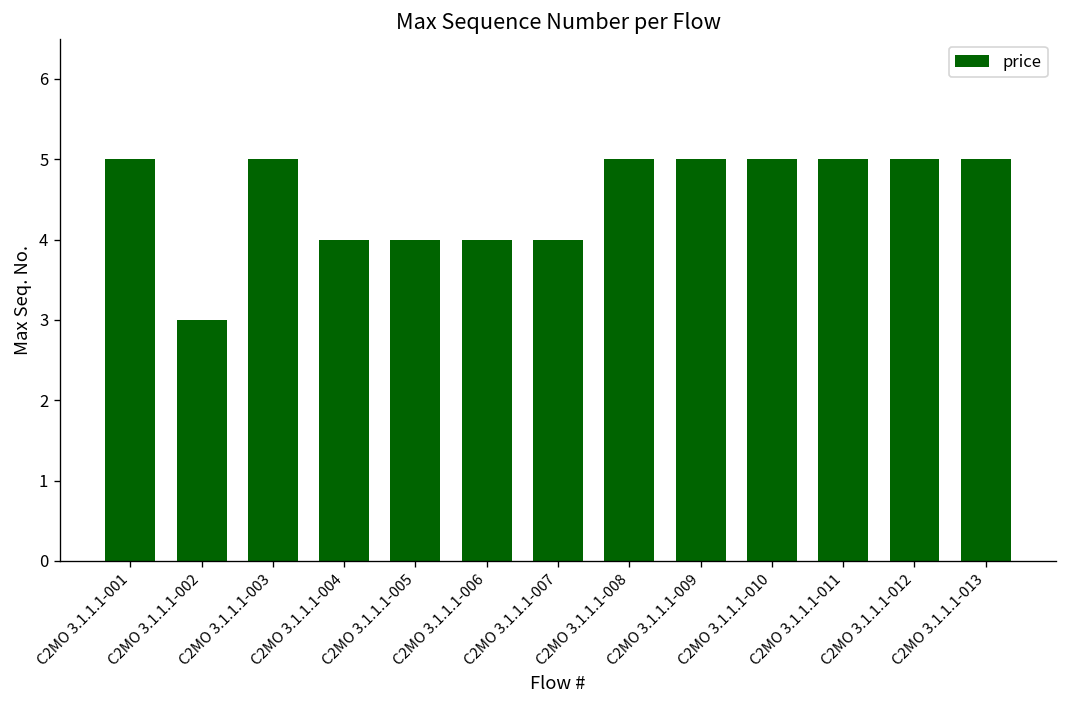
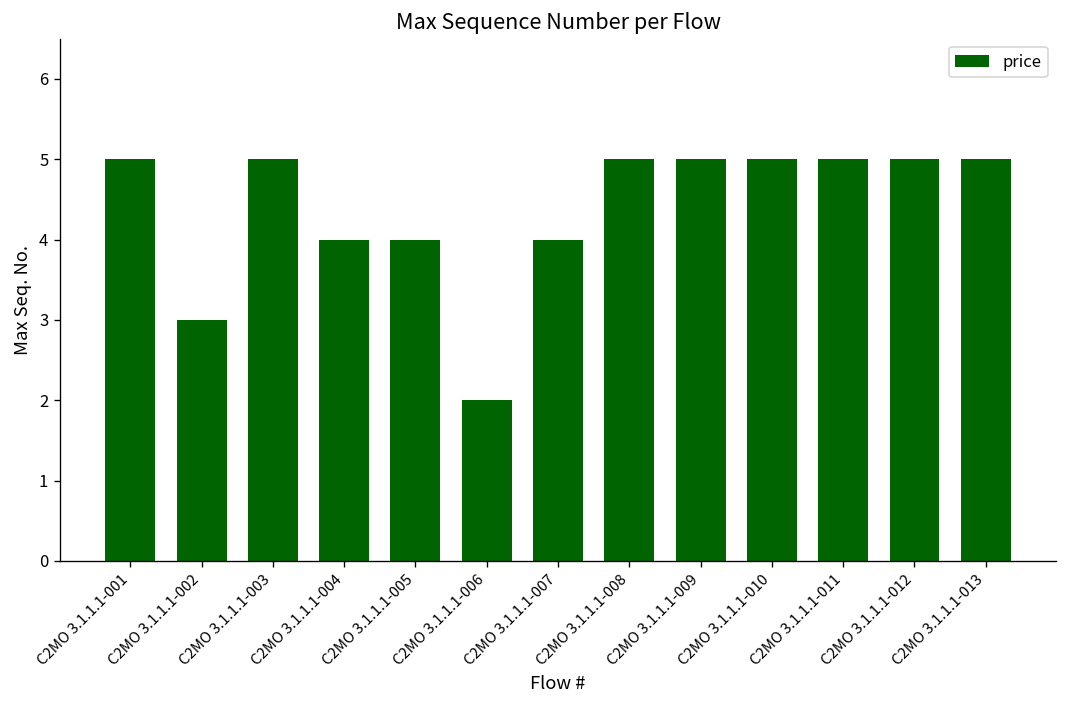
C2MO 3.1.1.1-006: 4 -> 2
